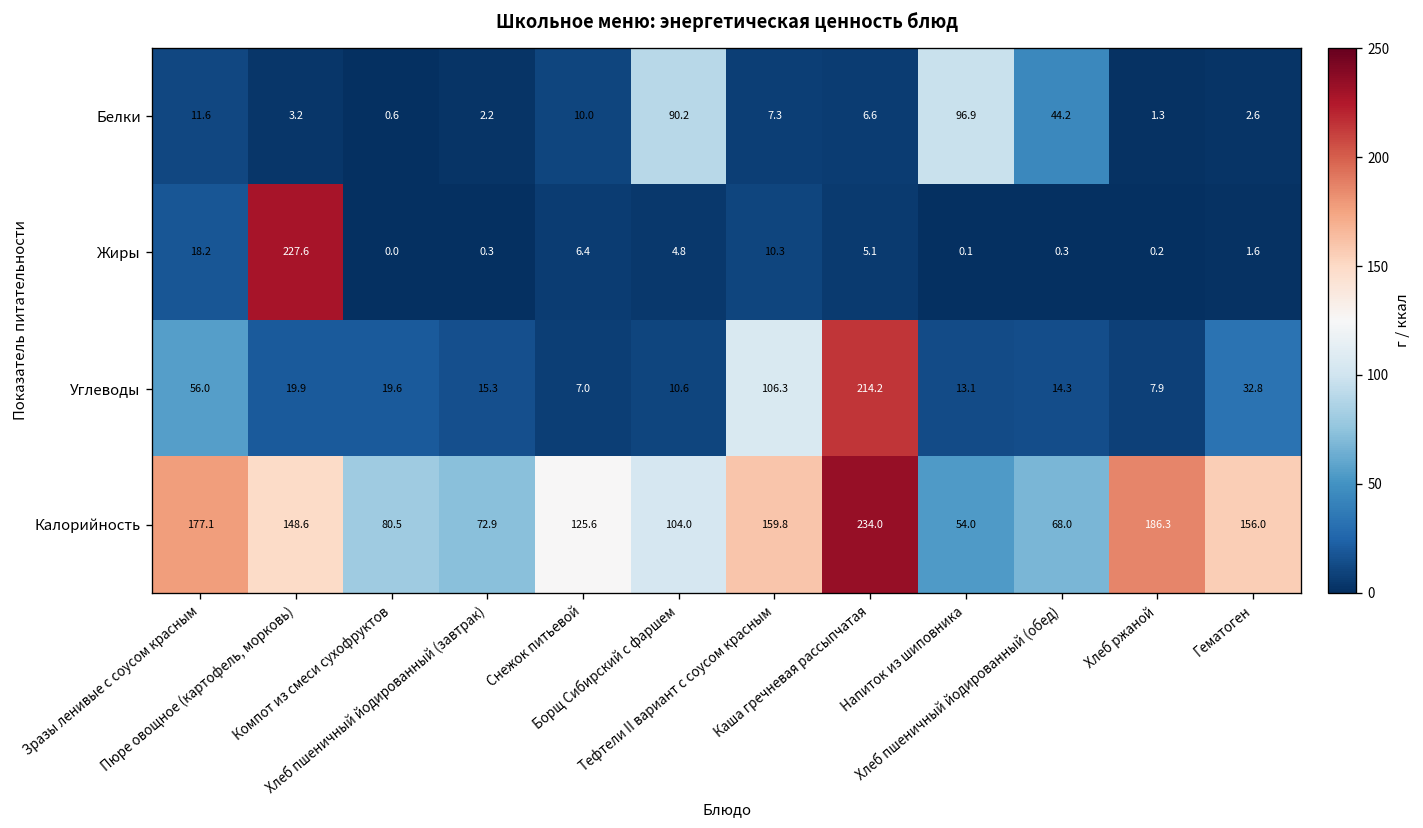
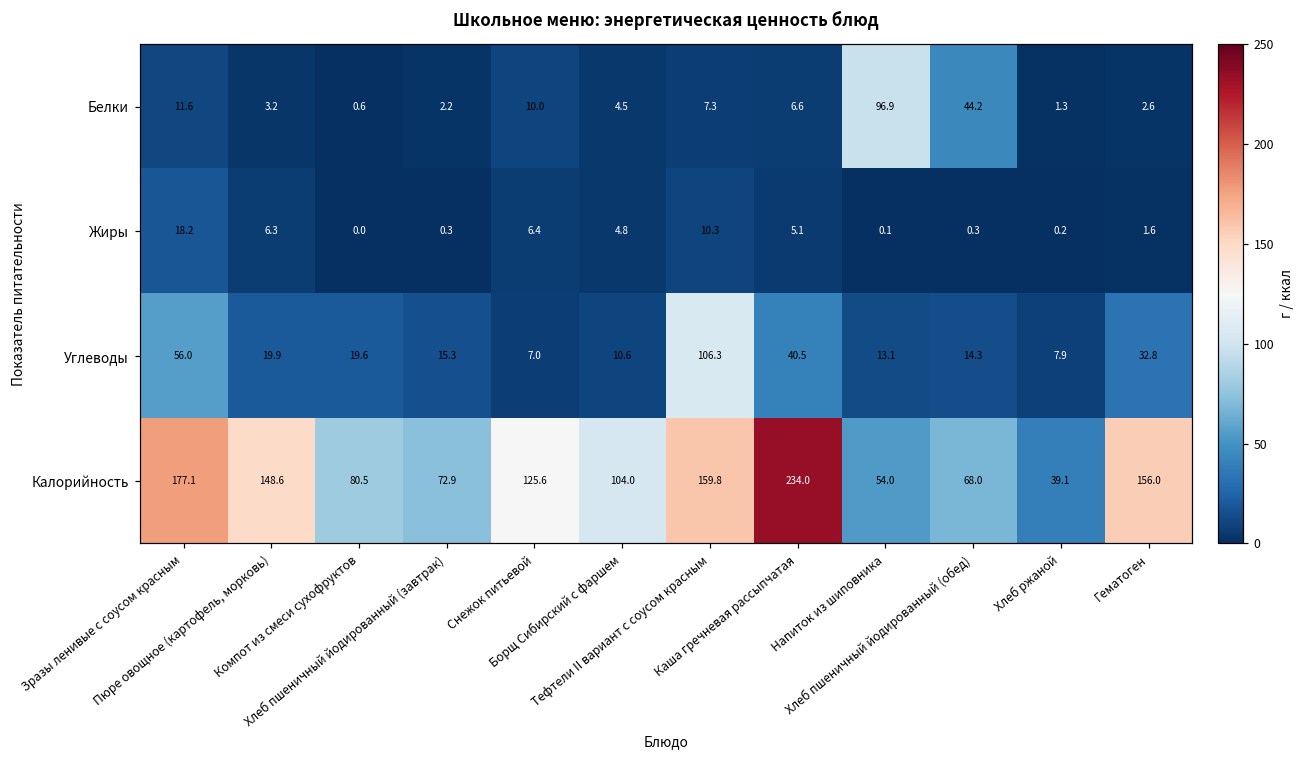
Белки, Борщ Сибирский с фаршем: 90.2 -> 4.5
Жиры, Пюре овощное (картофель, морковь): 227.6 -> 6.3
Углеводы, Каша гречневая рассыпчатая: 214.2 -> 40.5
Калорийность, Хлеб ржаной: 186.3 -> 39.1
